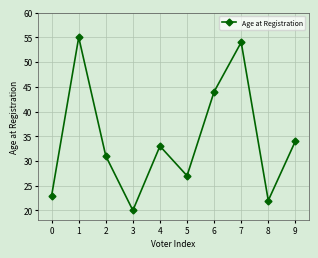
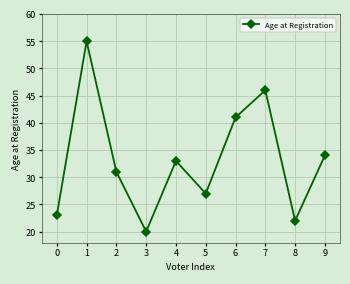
6: 44 -> 41
7: 54 -> 46
